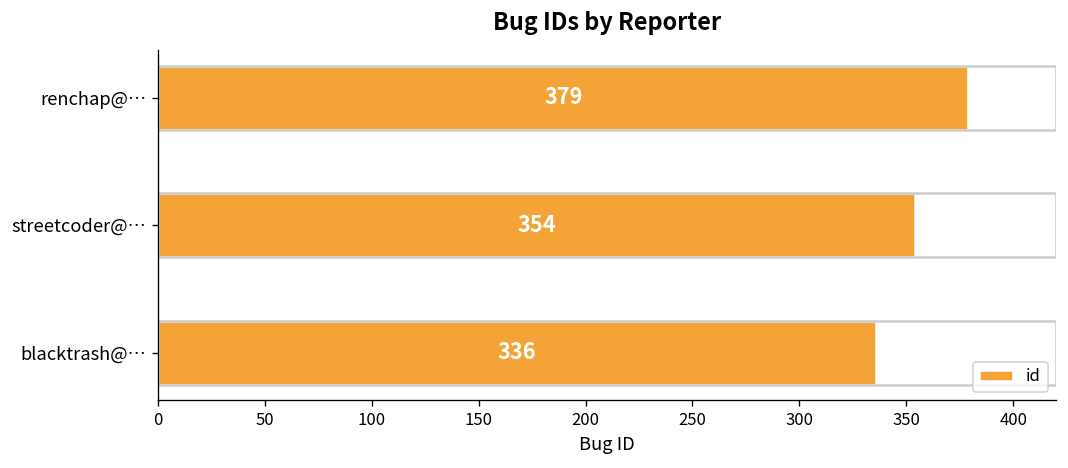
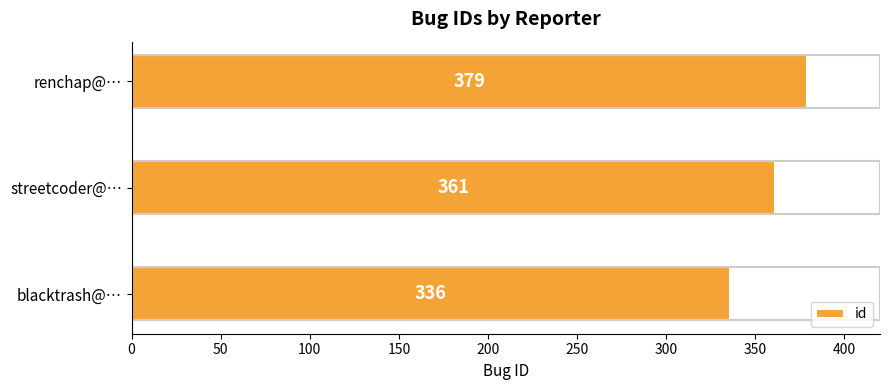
streetcoder@…: 354 -> 361
